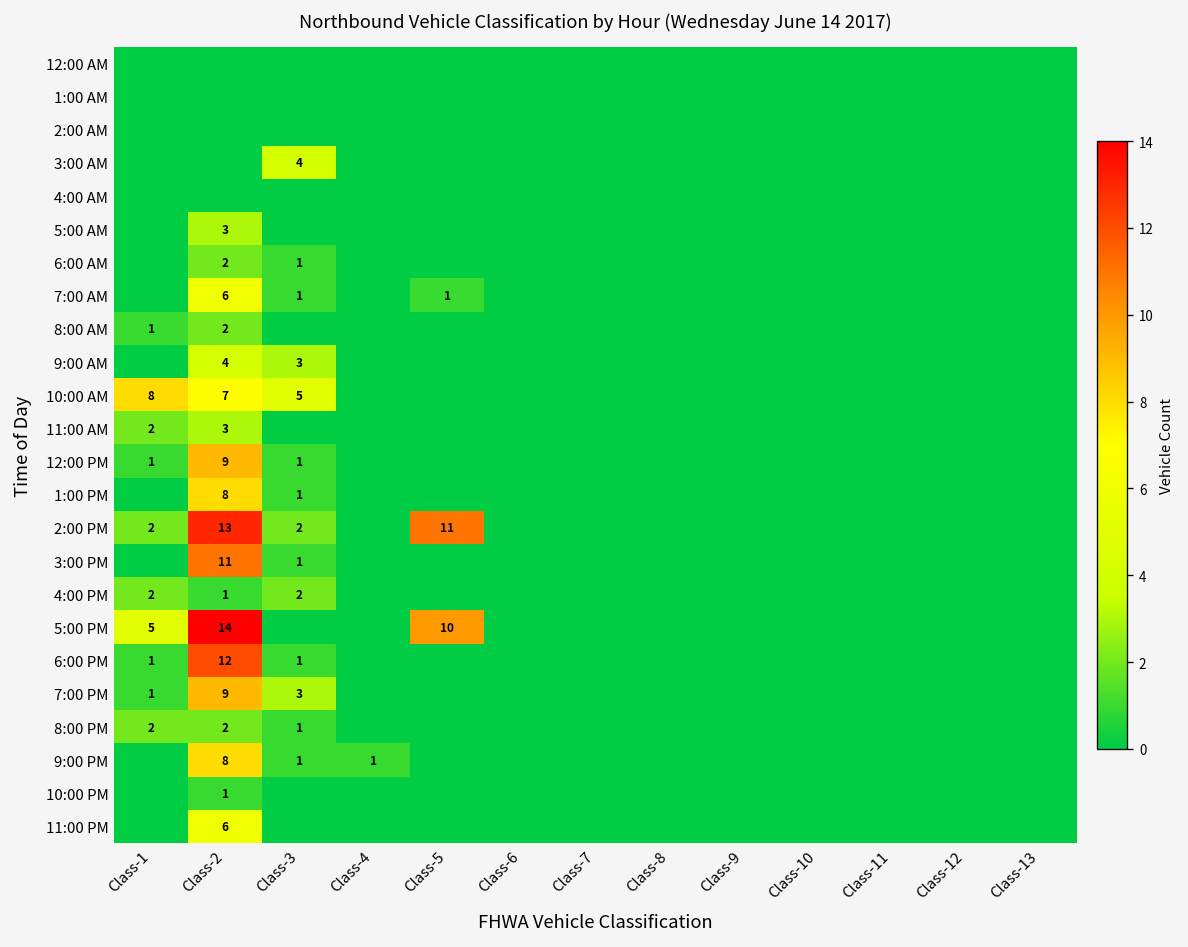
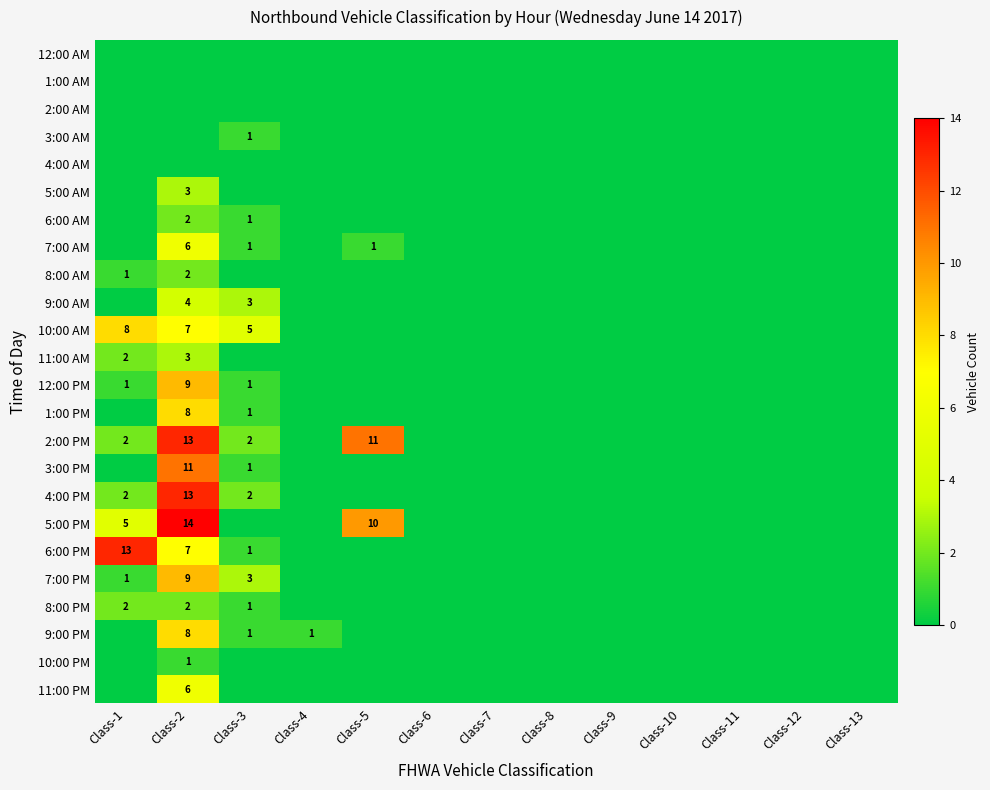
3:00 AM, Class-3: 4 -> 1
4:00 PM, Class-2: 1 -> 13
6:00 PM, Class-1: 1 -> 13
6:00 PM, Class-2: 12 -> 7
